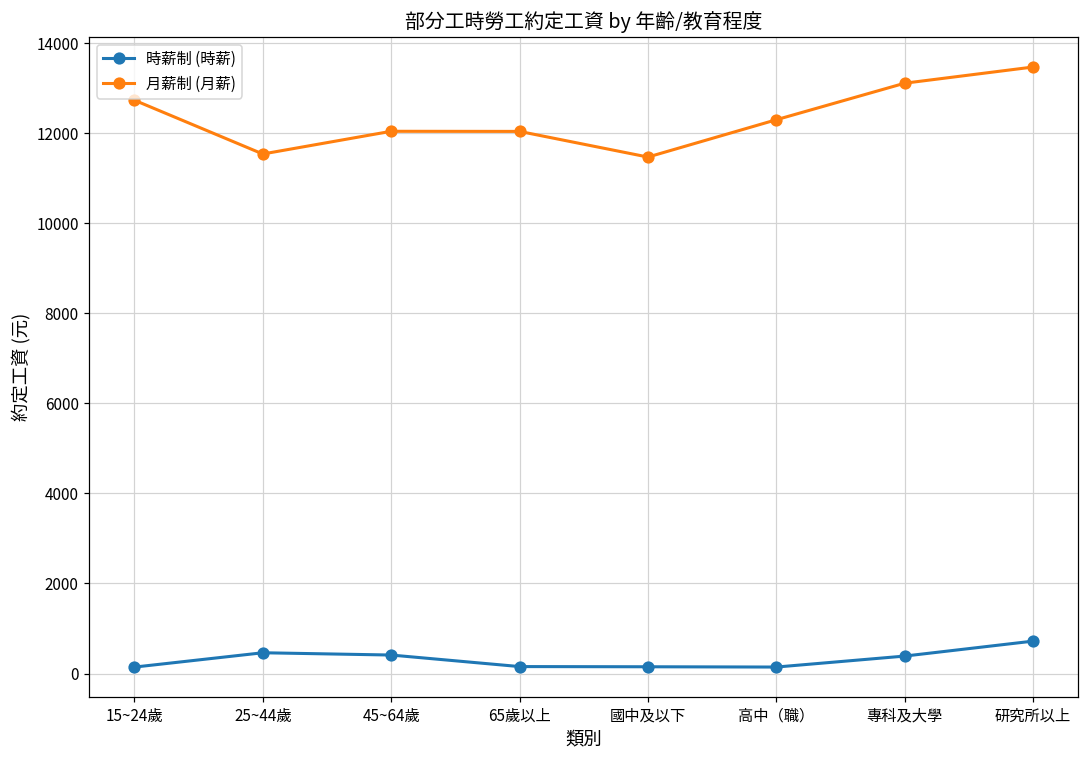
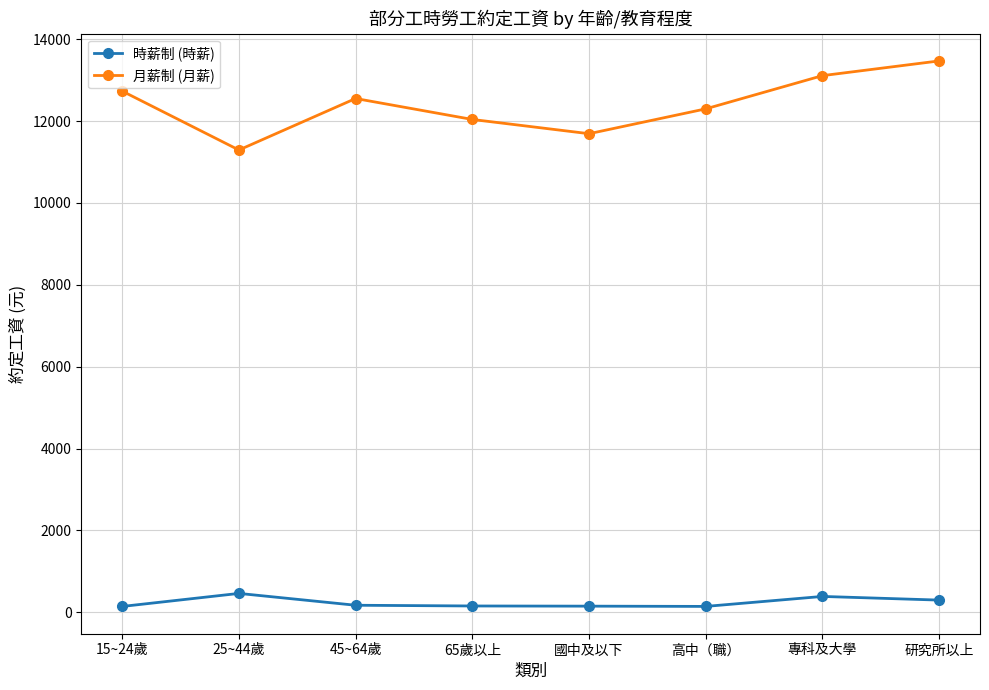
月薪制 (月薪), 25~44歲: 11500 -> 11300
時薪制 (時薪), 45~64歲: 400 -> 200
月薪制 (月薪), 45~64歲: 12000 -> 12600
月薪制 (月薪), 國中及以下: 11500 -> 11700
時薪制 (時薪), 研究所以上: 700 -> 300
